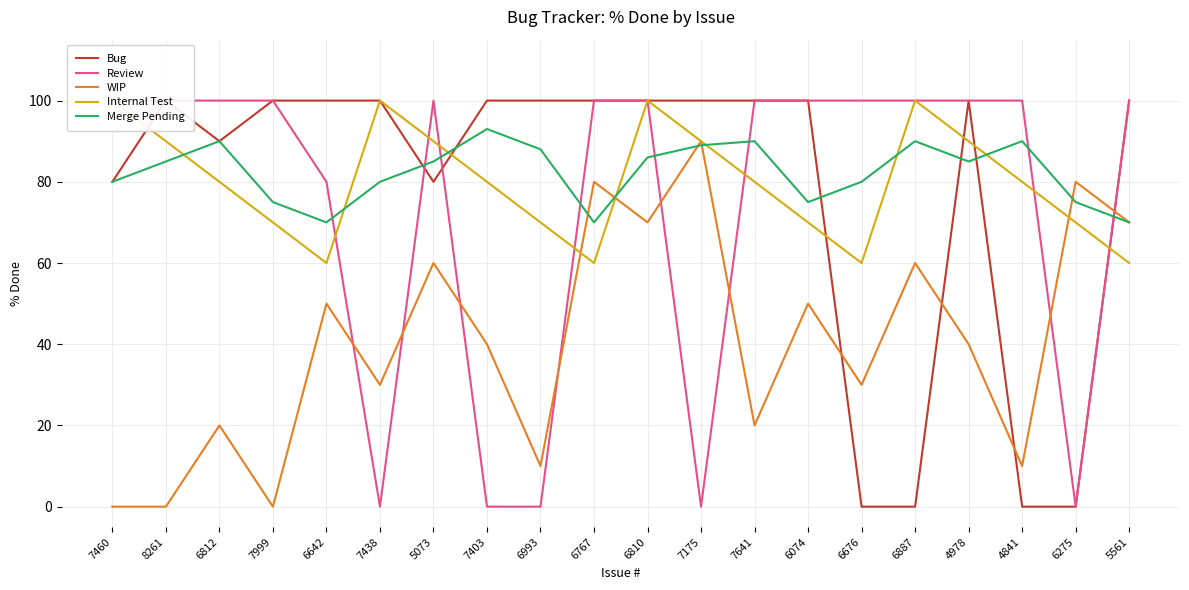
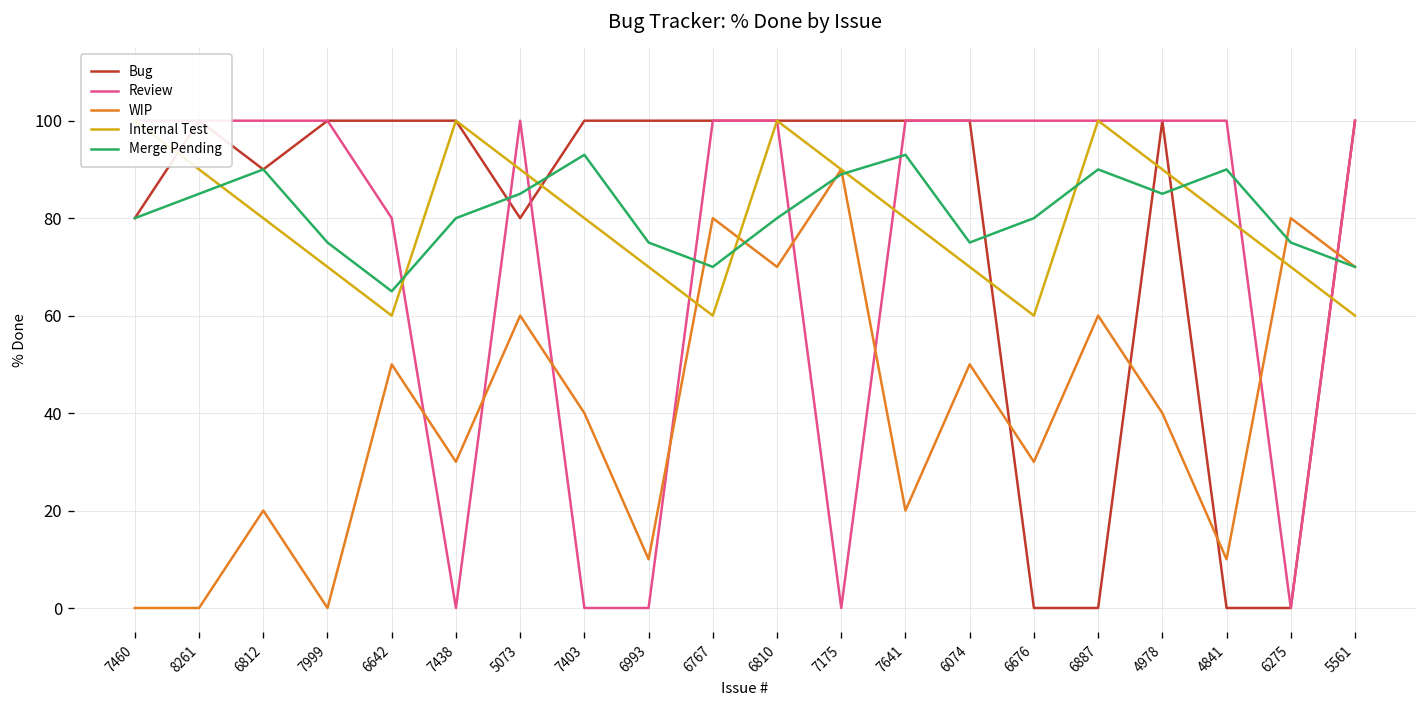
Merge Pending, 6642: 70 -> 65
Merge Pending, 6993: 88 -> 75
Merge Pending, 6810: 86 -> 80
Merge Pending, 7641: 90 -> 93
